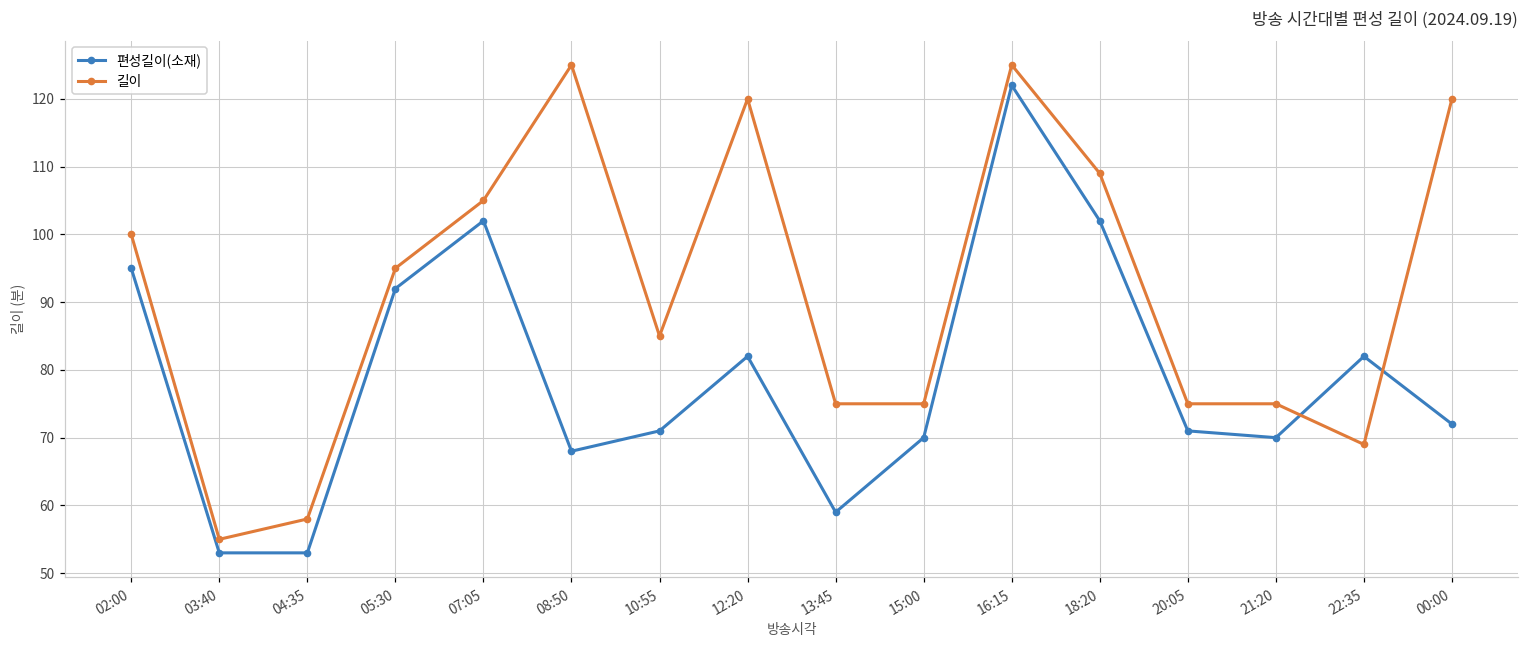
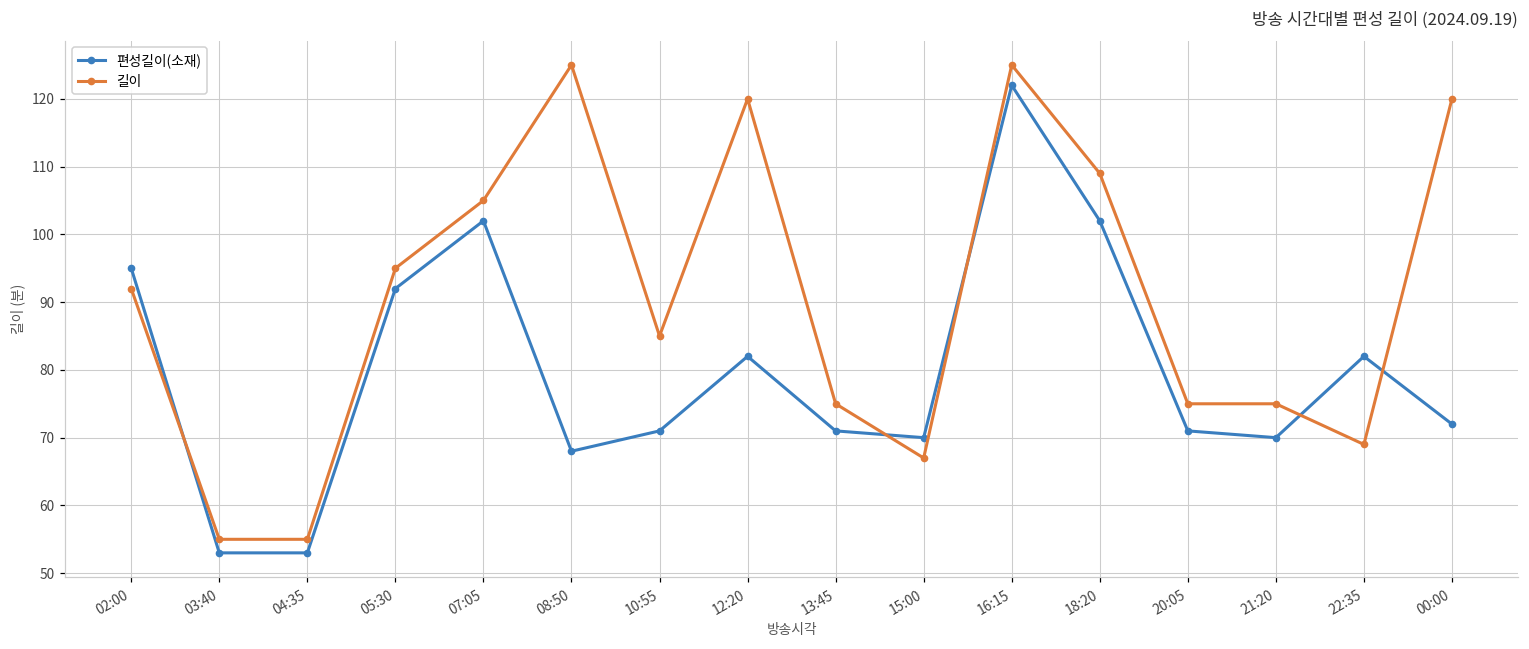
길이, 02:00: 100 -> 92
길이, 04:35: 58 -> 55
편성길이(소재), 13:45: 59 -> 71
길이, 15:00: 75 -> 67
